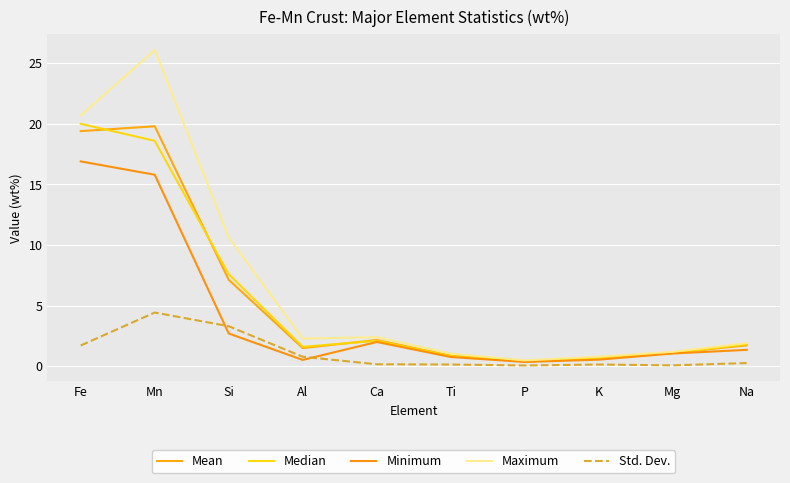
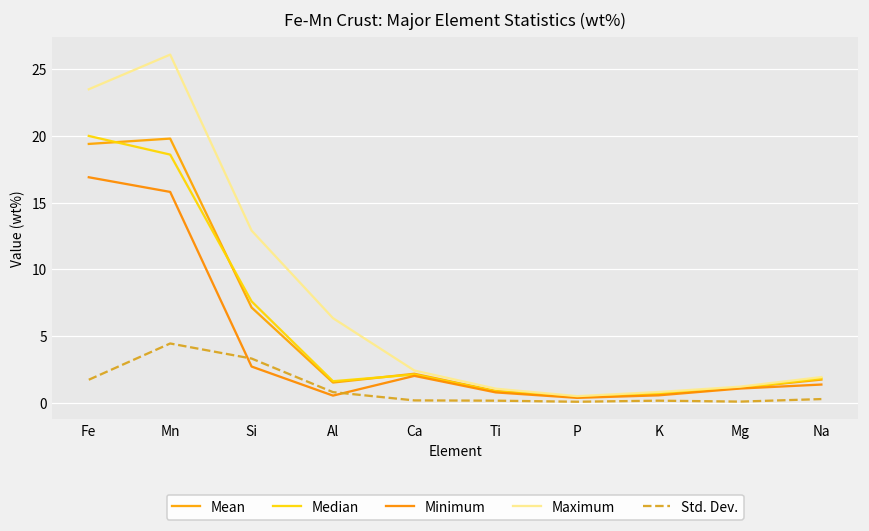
Maximum, Fe: 20.7 -> 23.5
Maximum, Si: 10.6 -> 12.9
Maximum, Al: 2.3 -> 6.3
